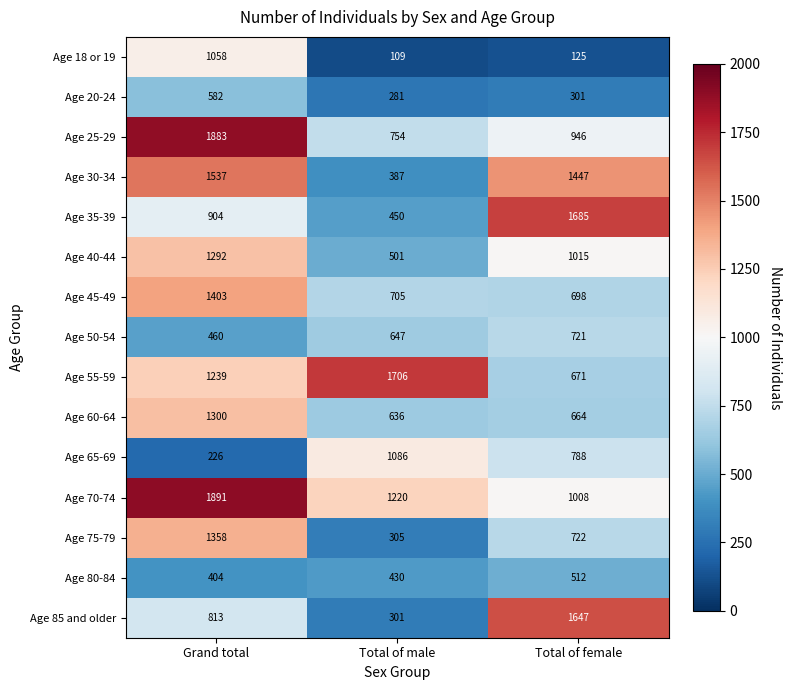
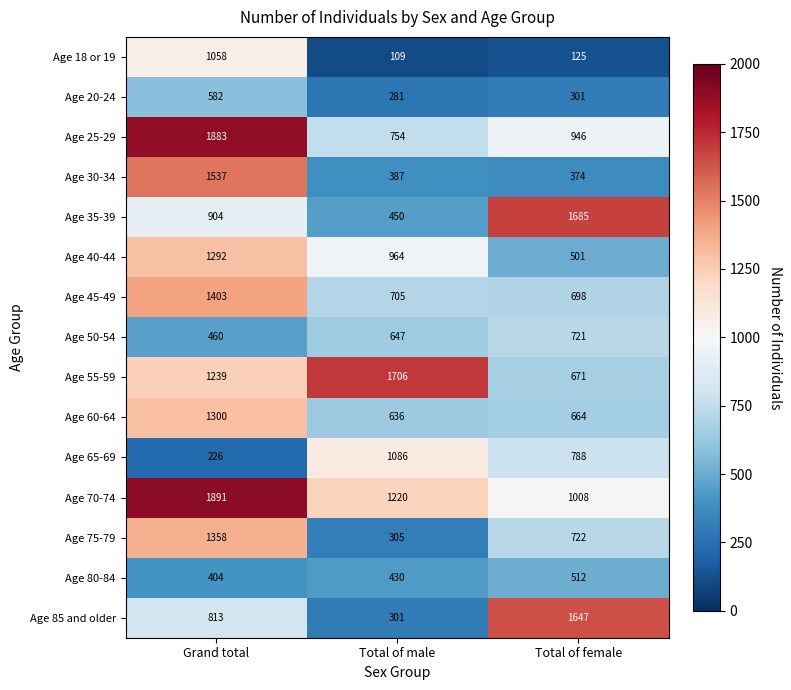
Age 30-34, Total of female: 1447 -> 374
Age 40-44, Total of male: 501 -> 964
Age 40-44, Total of female: 1015 -> 501
